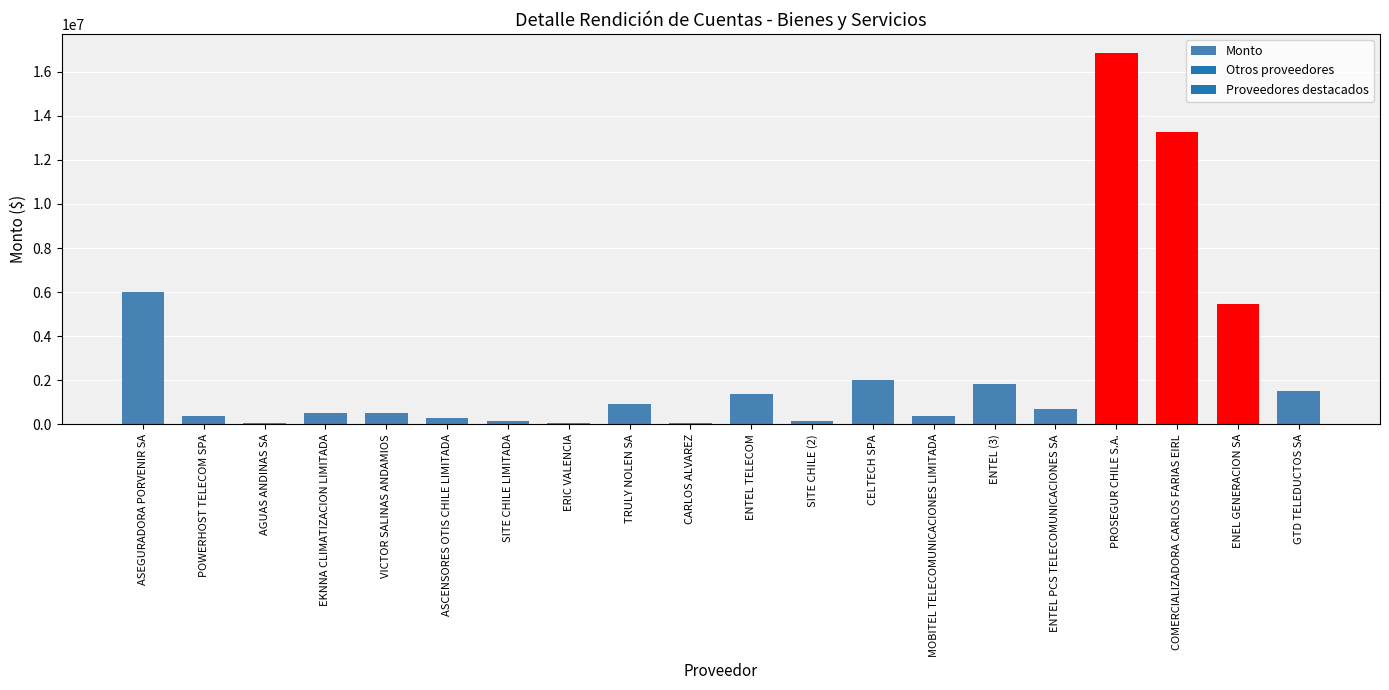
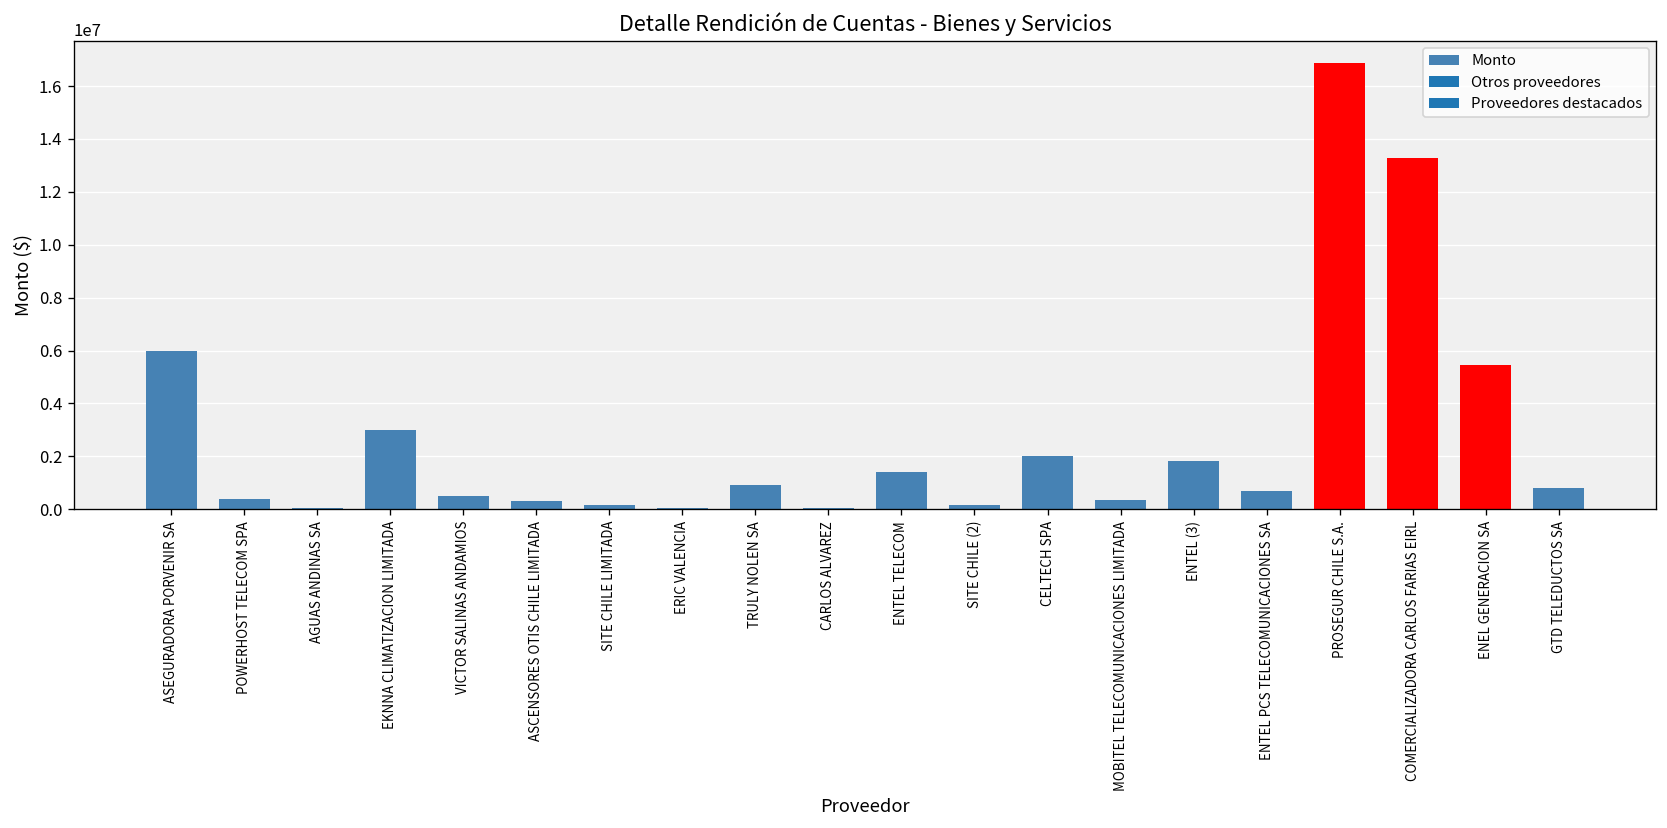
EKNNA CLIMATIZACION LIMITADA: 500000 -> 3000000
GTD TELEDUCTOS SA: 1500000 -> 800000
